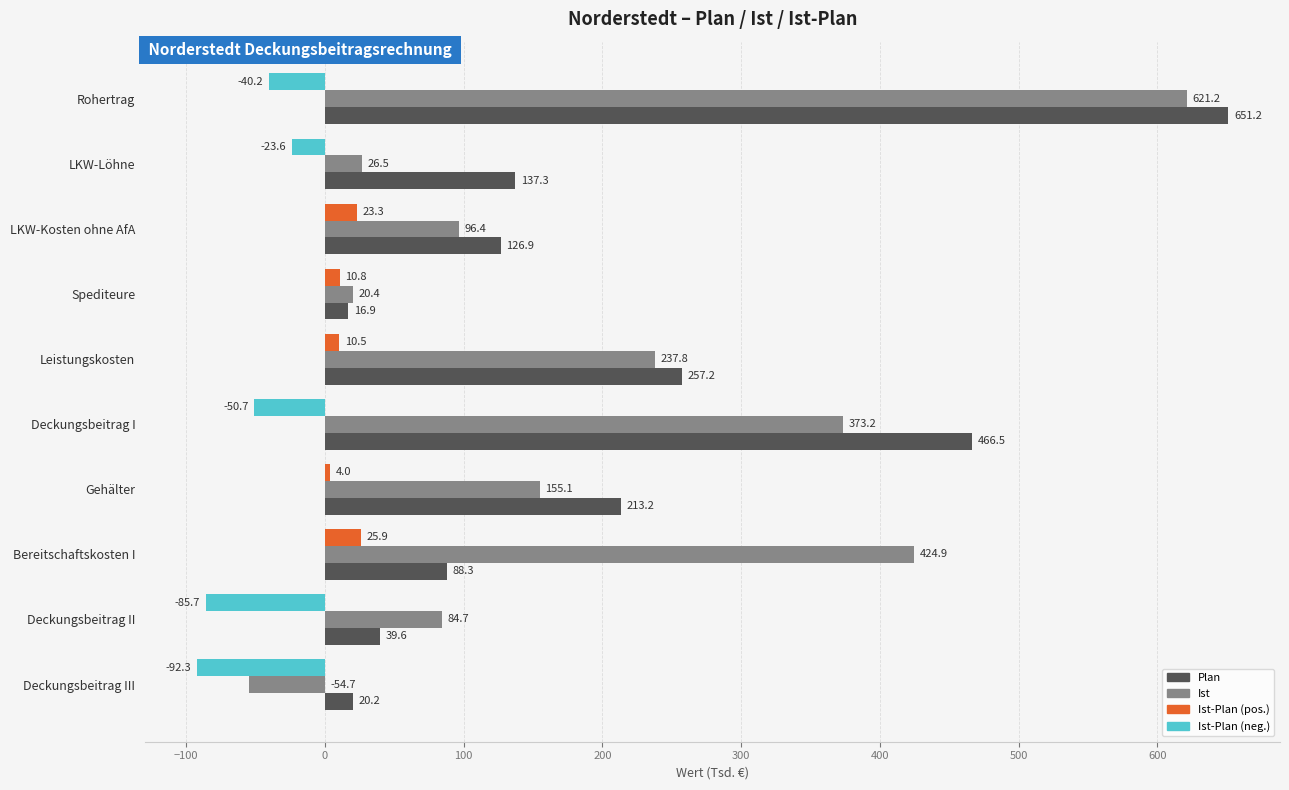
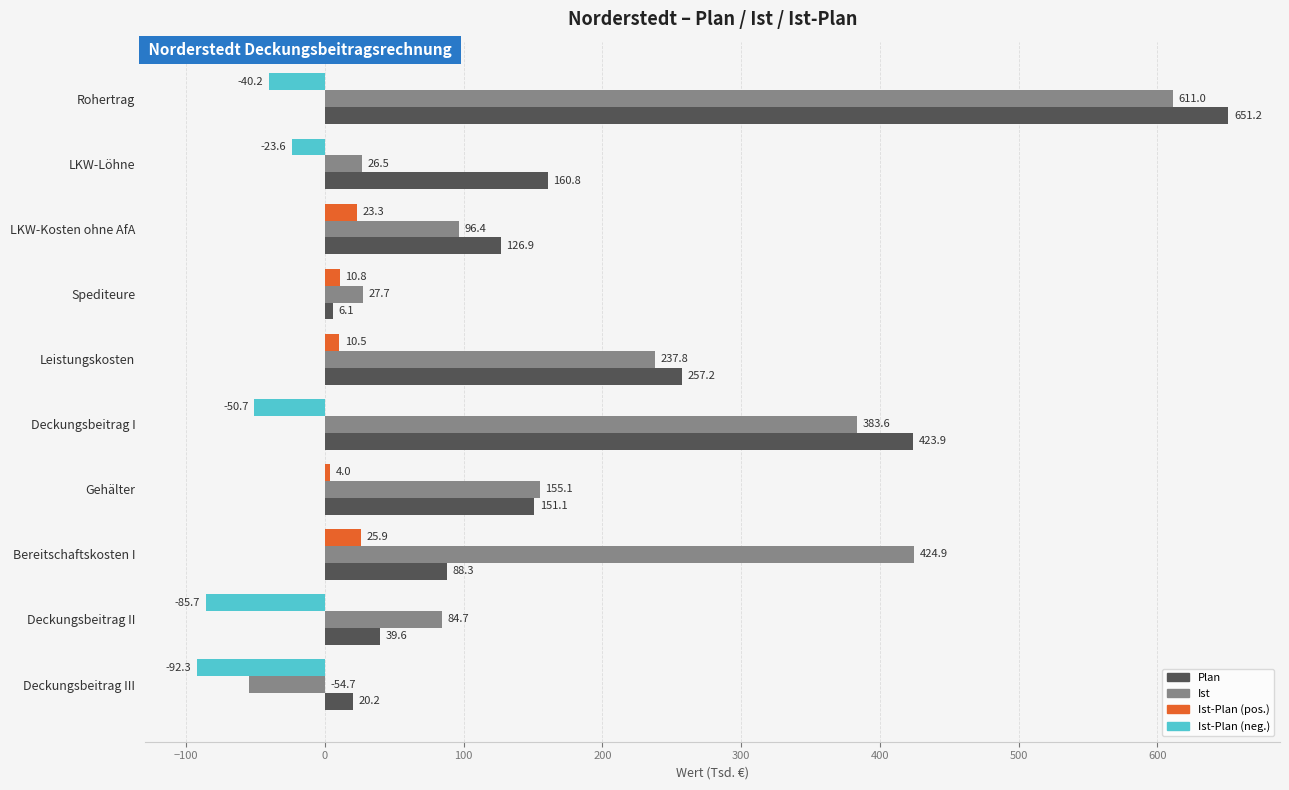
Ist, Rohertrag: 621.2 -> 611.0
Plan, LKW-Löhne: 137.3 -> 160.8
Ist, Spediteure: 20.4 -> 27.7
Plan, Spediteure: 16.9 -> 6.1
Ist, Deckungsbeitrag I: 373.2 -> 383.6
Plan, Deckungsbeitrag I: 466.5 -> 423.9
Plan, Gehälter: 213.2 -> 151.1
